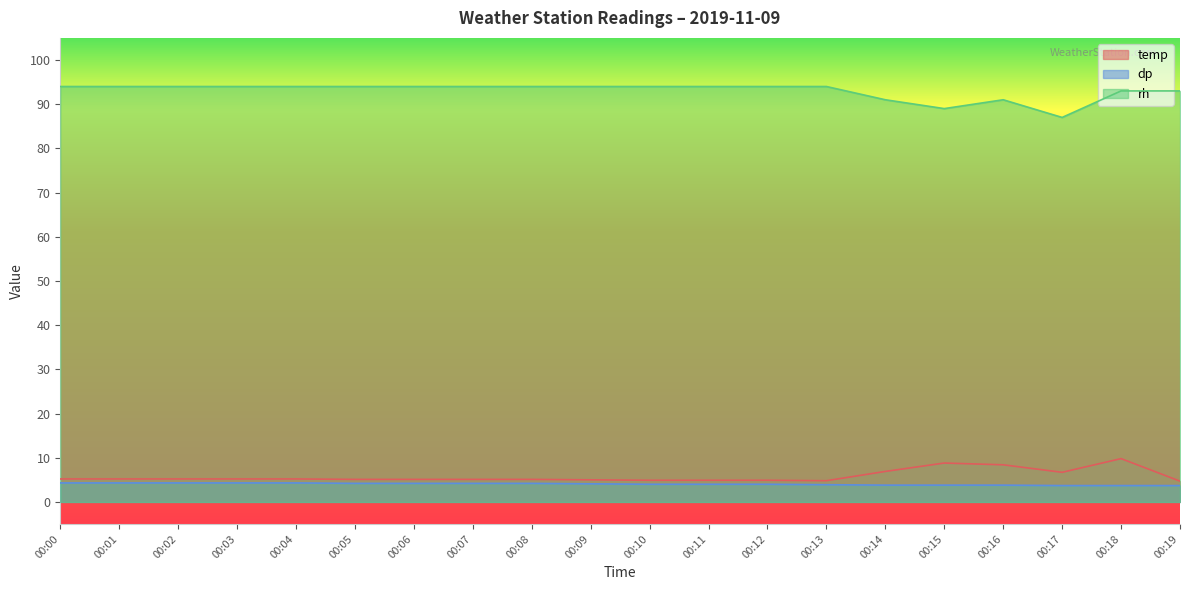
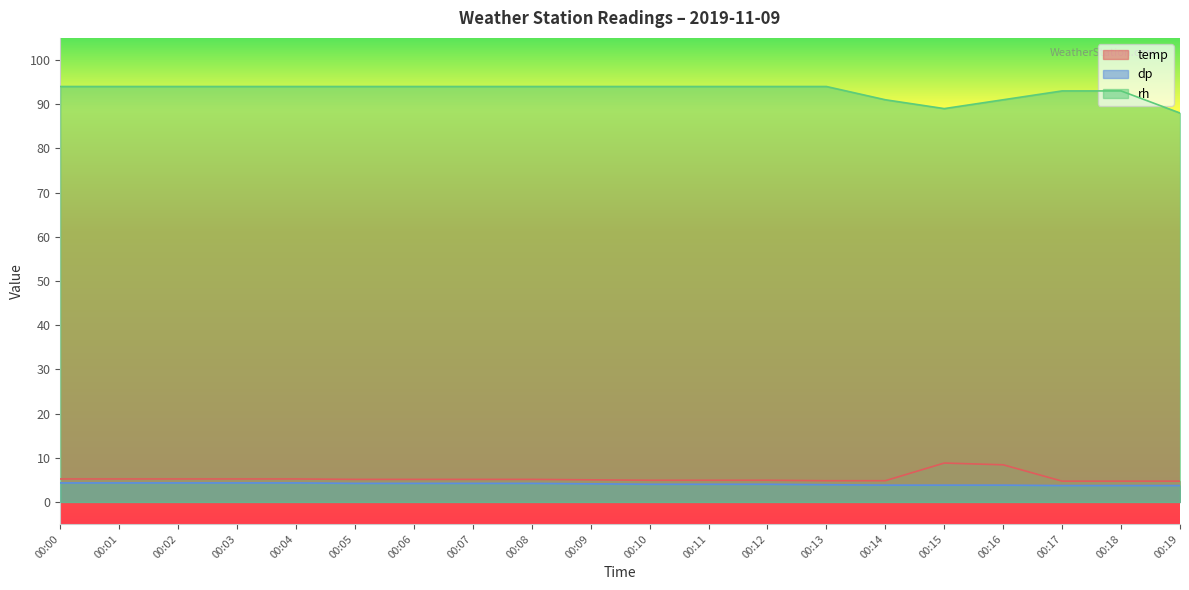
temp, 00:14: 7 -> 5
temp, 00:17: 7 -> 5
rh, 00:17: 87 -> 93
temp, 00:18: 10 -> 5
rh, 00:19: 93 -> 88
